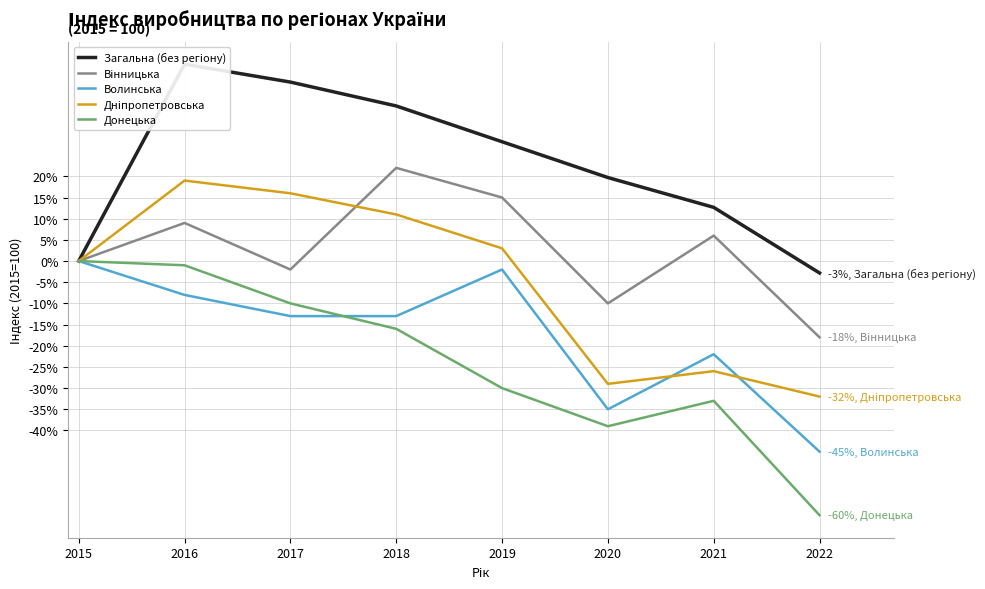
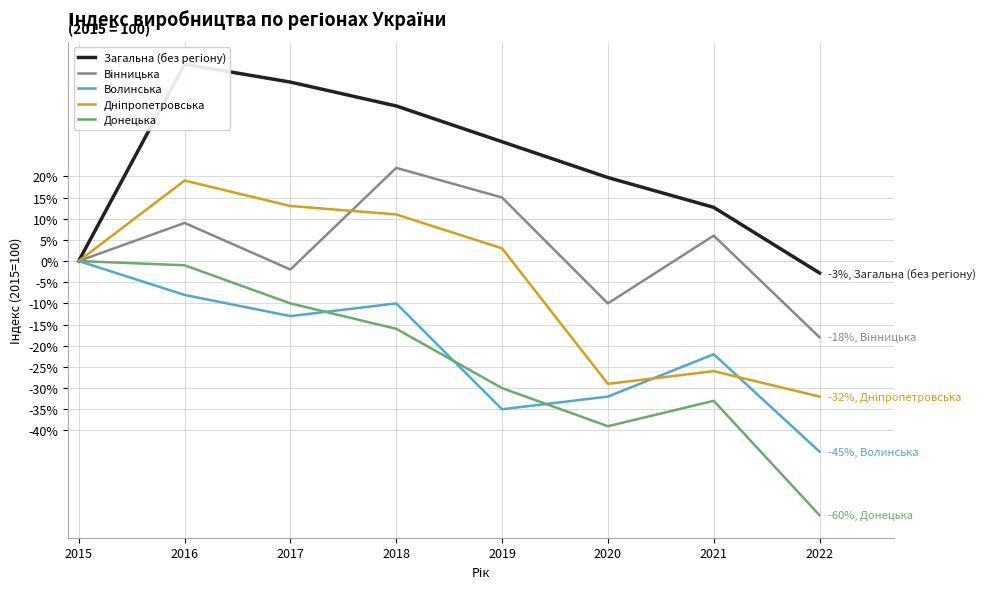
Дніпропетровська, 2017: 16% -> 13%
Волинська, 2018: -13% -> -10%
Волинська, 2019: -2% -> -35%
Волинська, 2020: -35% -> -32%
